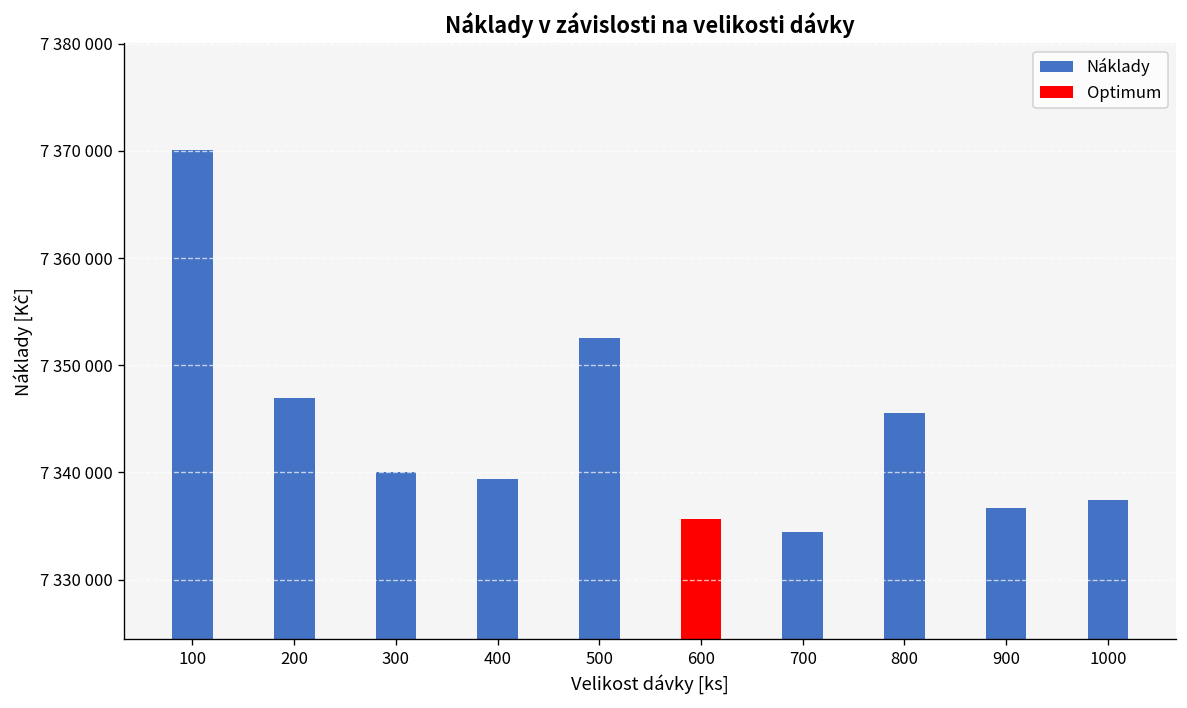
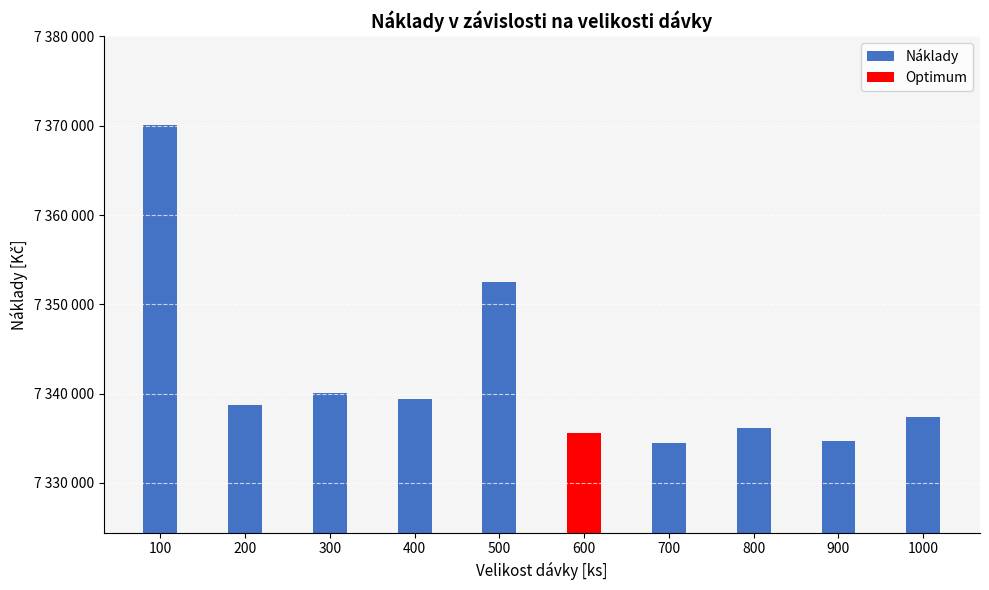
Náklady, 200: 7347000 -> 7339000
Náklady, 800: 7346000 -> 7336000
Náklady, 900: 7337000 -> 7335000
